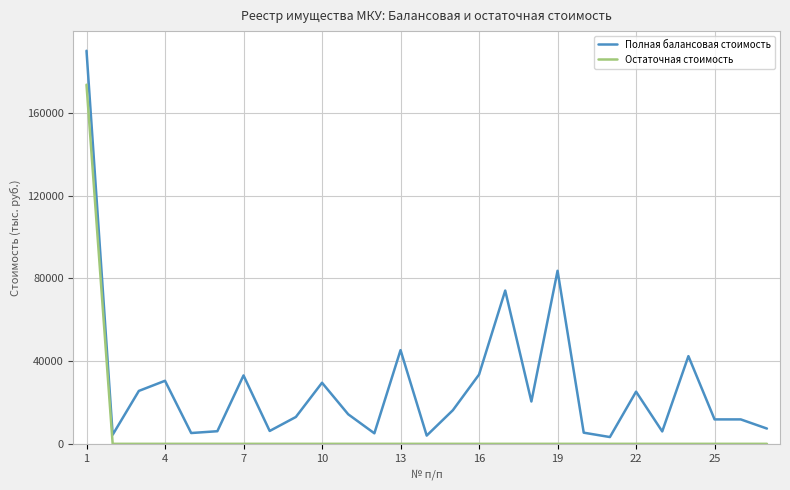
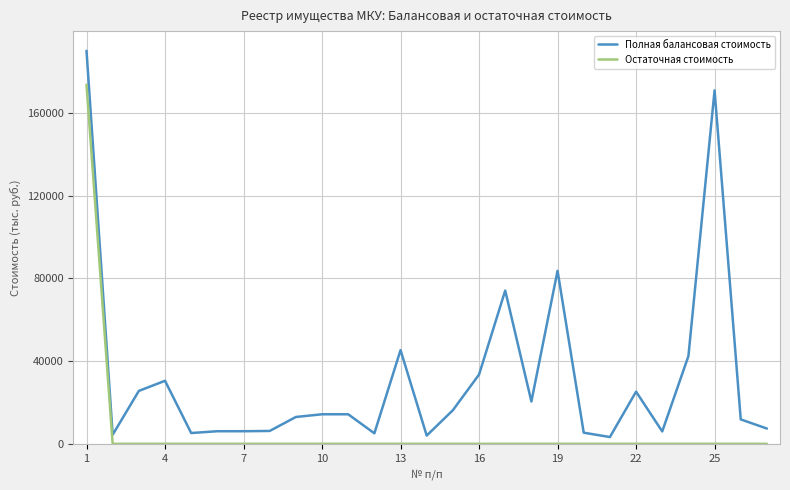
Полная балансовая стоимость, 7: 33000 -> 6000
Полная балансовая стоимость, 10: 30000 -> 14000
Полная балансовая стоимость, 25: 12000 -> 171000
